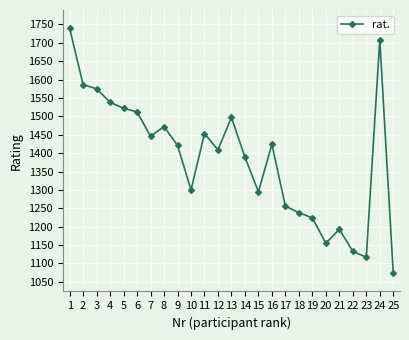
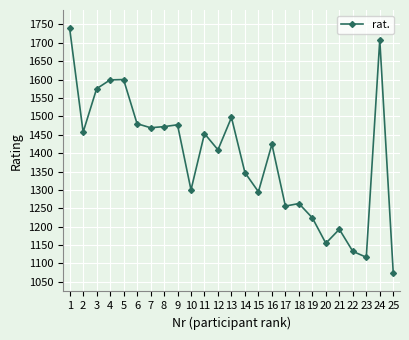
2: 1590 -> 1460
4: 1540 -> 1600
5: 1520 -> 1600
6: 1510 -> 1480
7: 1450 -> 1470
9: 1420 -> 1480
14: 1390 -> 1350
18: 1240 -> 1260
